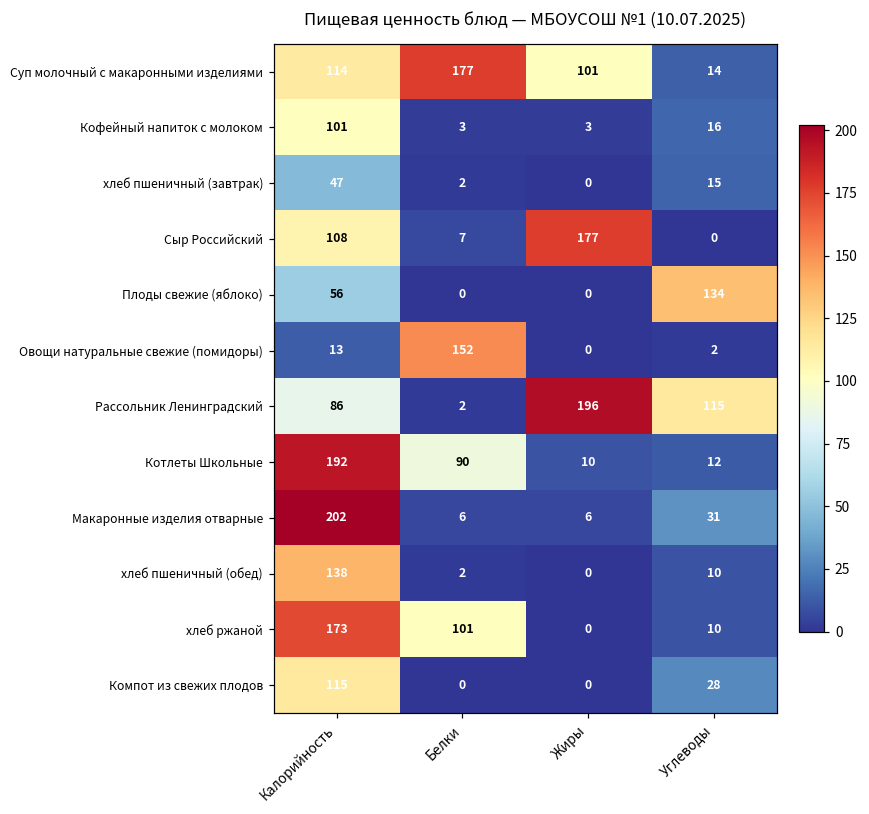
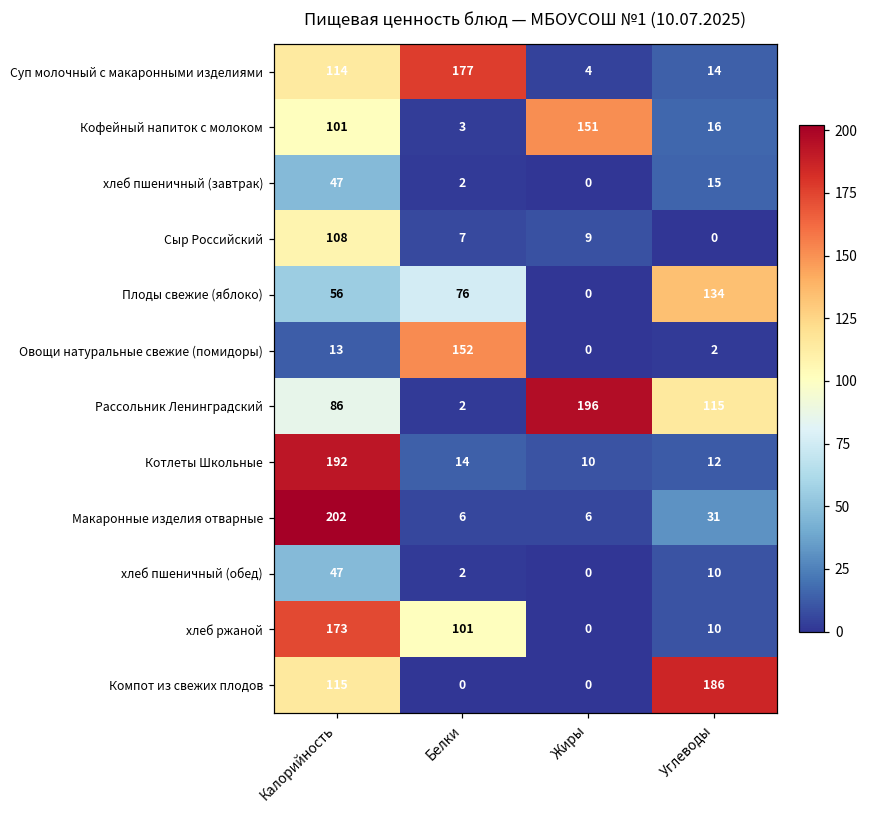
Суп молочный с макаронными изделиями, Жиры: 101 -> 4
Кофейный напиток с молоком, Жиры: 3 -> 151
Сыр Российский, Жиры: 177 -> 9
Плоды свежие (яблоко), Белки: 0 -> 76
Котлеты Школьные, Белки: 90 -> 14
хлеб пшеничный (обед), Калорийность: 138 -> 47
Компот из свежих плодов, Углеводы: 28 -> 186
